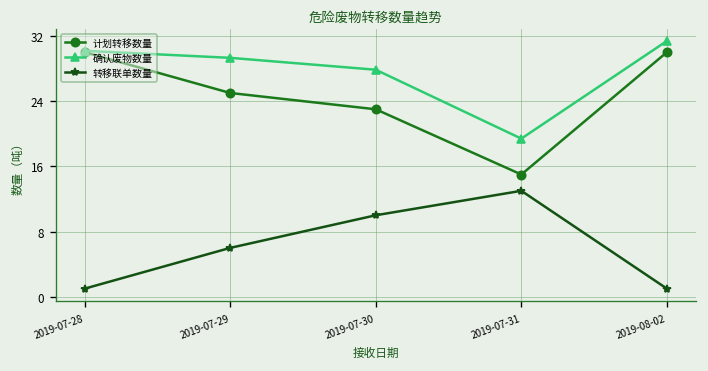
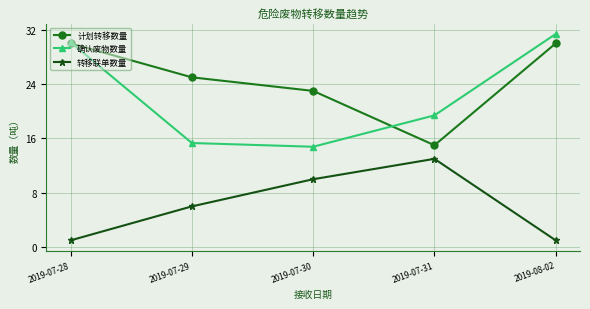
确认废物数量, 2019-07-29: 29 -> 15
确认废物数量, 2019-07-30: 28 -> 15
